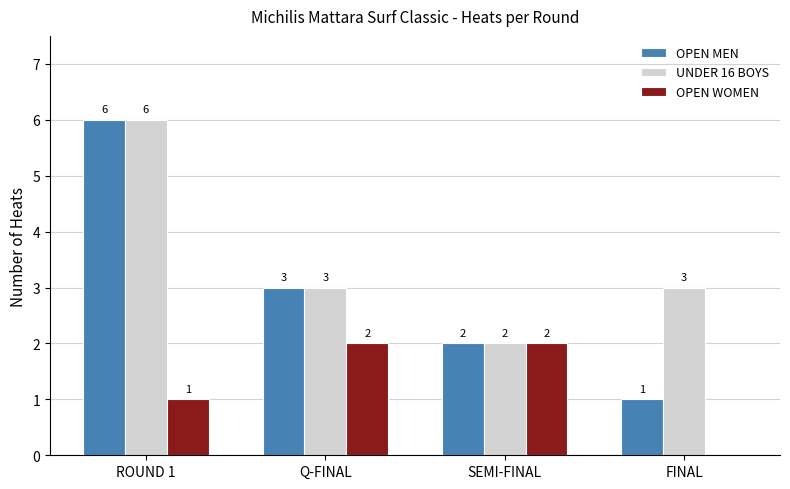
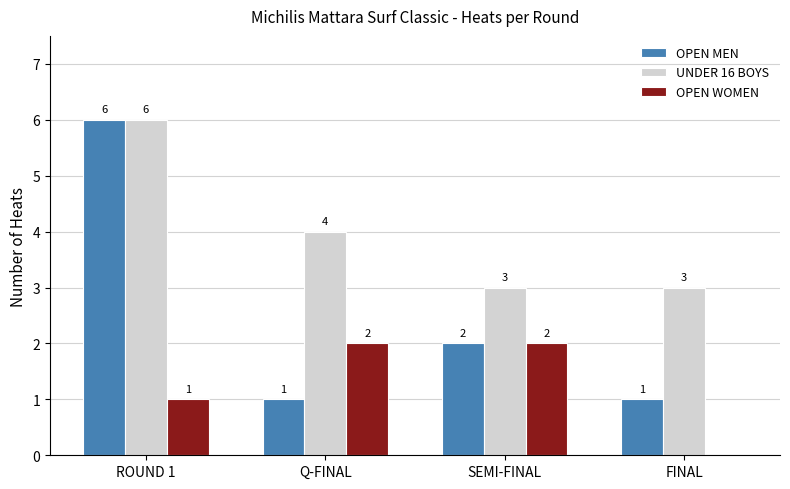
OPEN MEN, Q-FINAL: 3 -> 1
UNDER 16 BOYS, Q-FINAL: 3 -> 4
UNDER 16 BOYS, SEMI-FINAL: 2 -> 3
